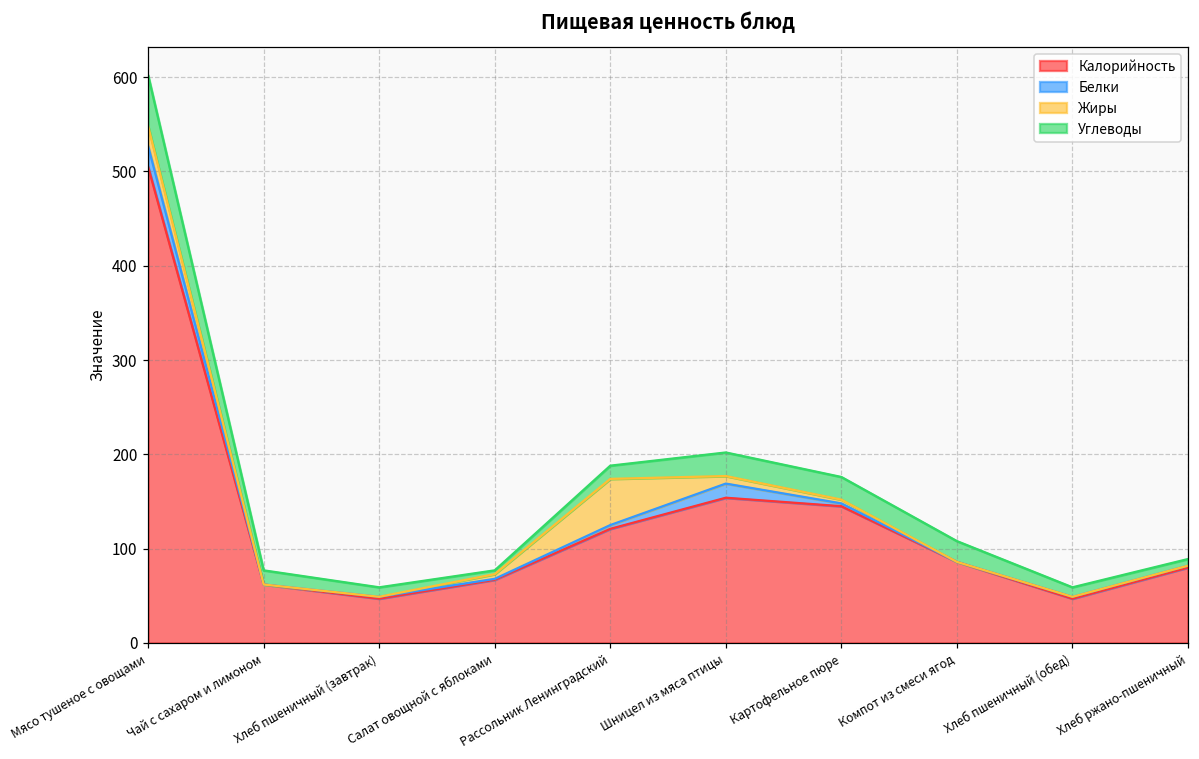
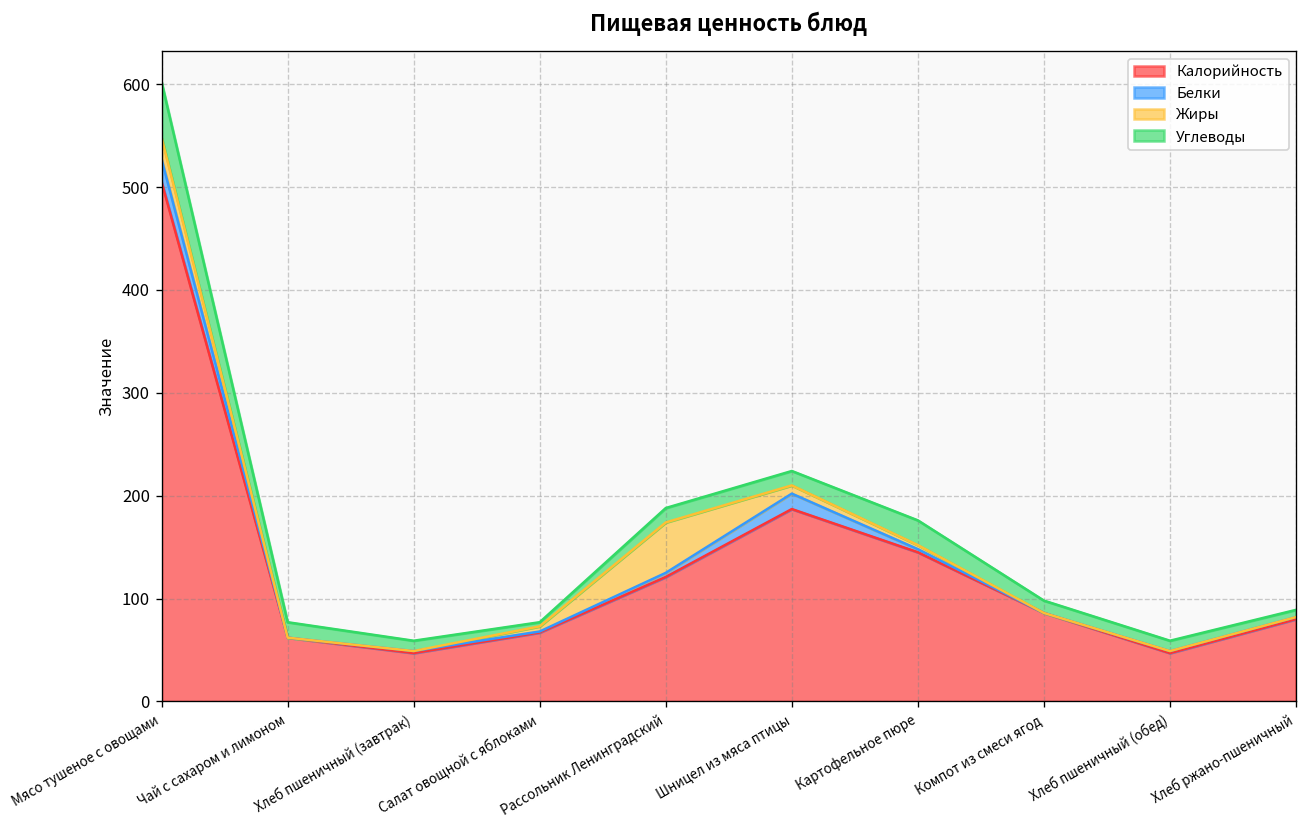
Калорийность, Шницел из мяса птицы: 150 -> 190
Углеводы, Шницел из мяса птицы: 30 -> 10
Углеводы, Компот из смеси ягод: 20 -> 10
